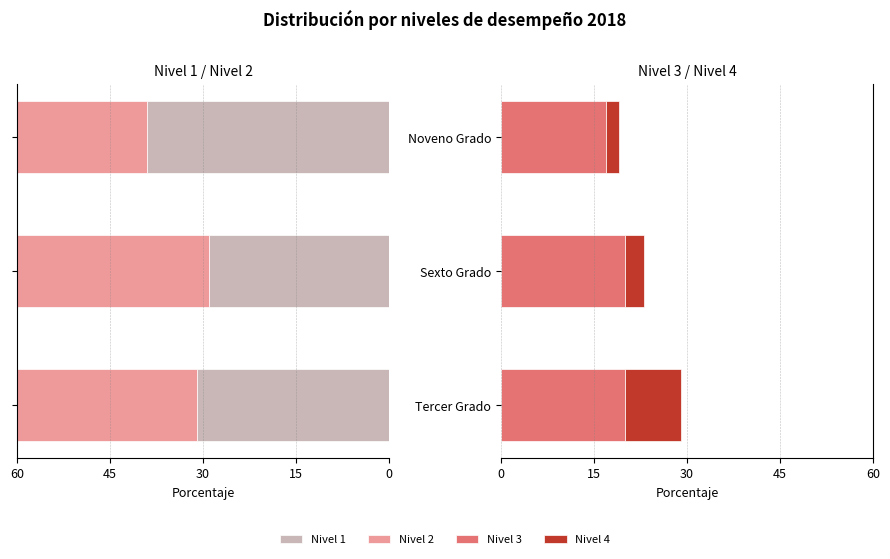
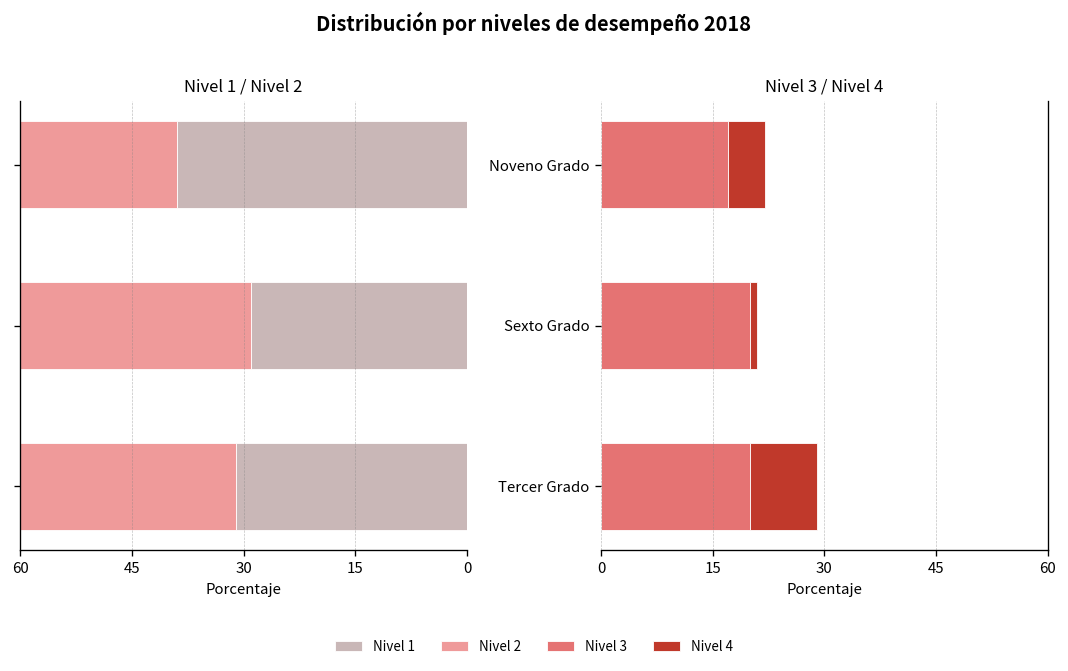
Nivel 3 / Nivel 4, Nivel 4, Noveno Grado: 2 -> 5
Nivel 3 / Nivel 4, Nivel 4, Sexto Grado: 3 -> 1
